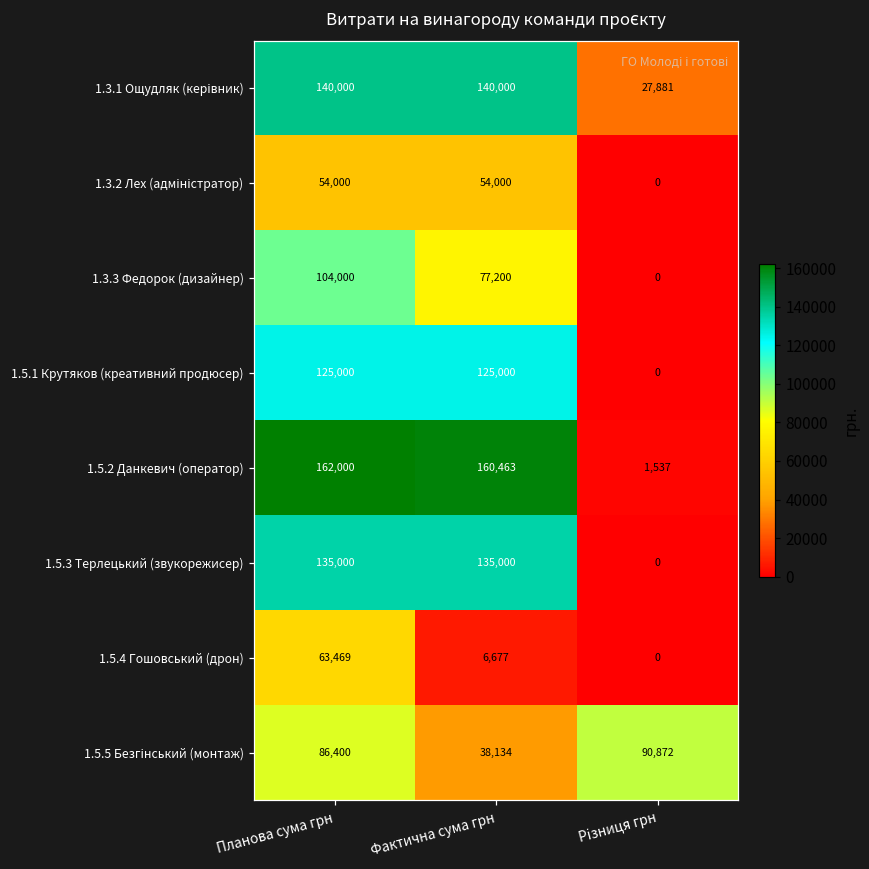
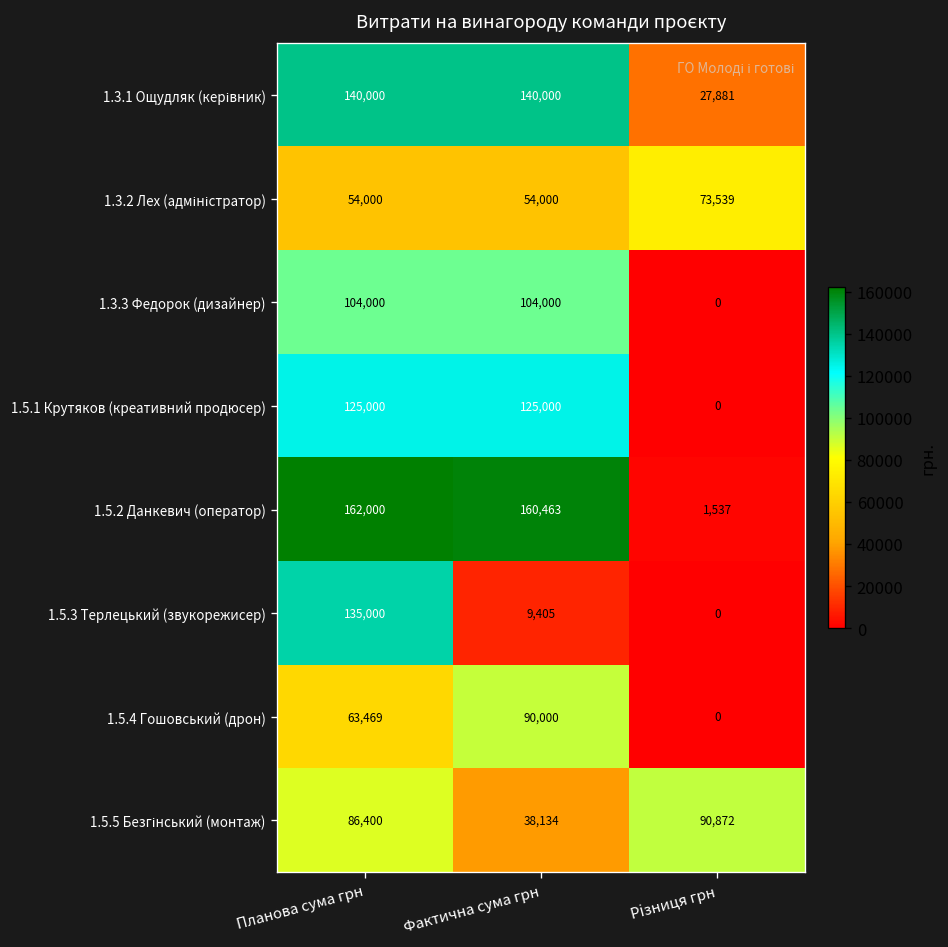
1.3.2 Лех (адміністратор), Різниця грн: 0 -> 73,539
1.3.3 Федорок (дизайнер), Фактична сума грн: 77,200 -> 104,000
1.5.3 Терлецький (звукорежисер), Фактична сума грн: 135,000 -> 9,405
1.5.4 Гошовський (дрон), Фактична сума грн: 6,677 -> 90,000
